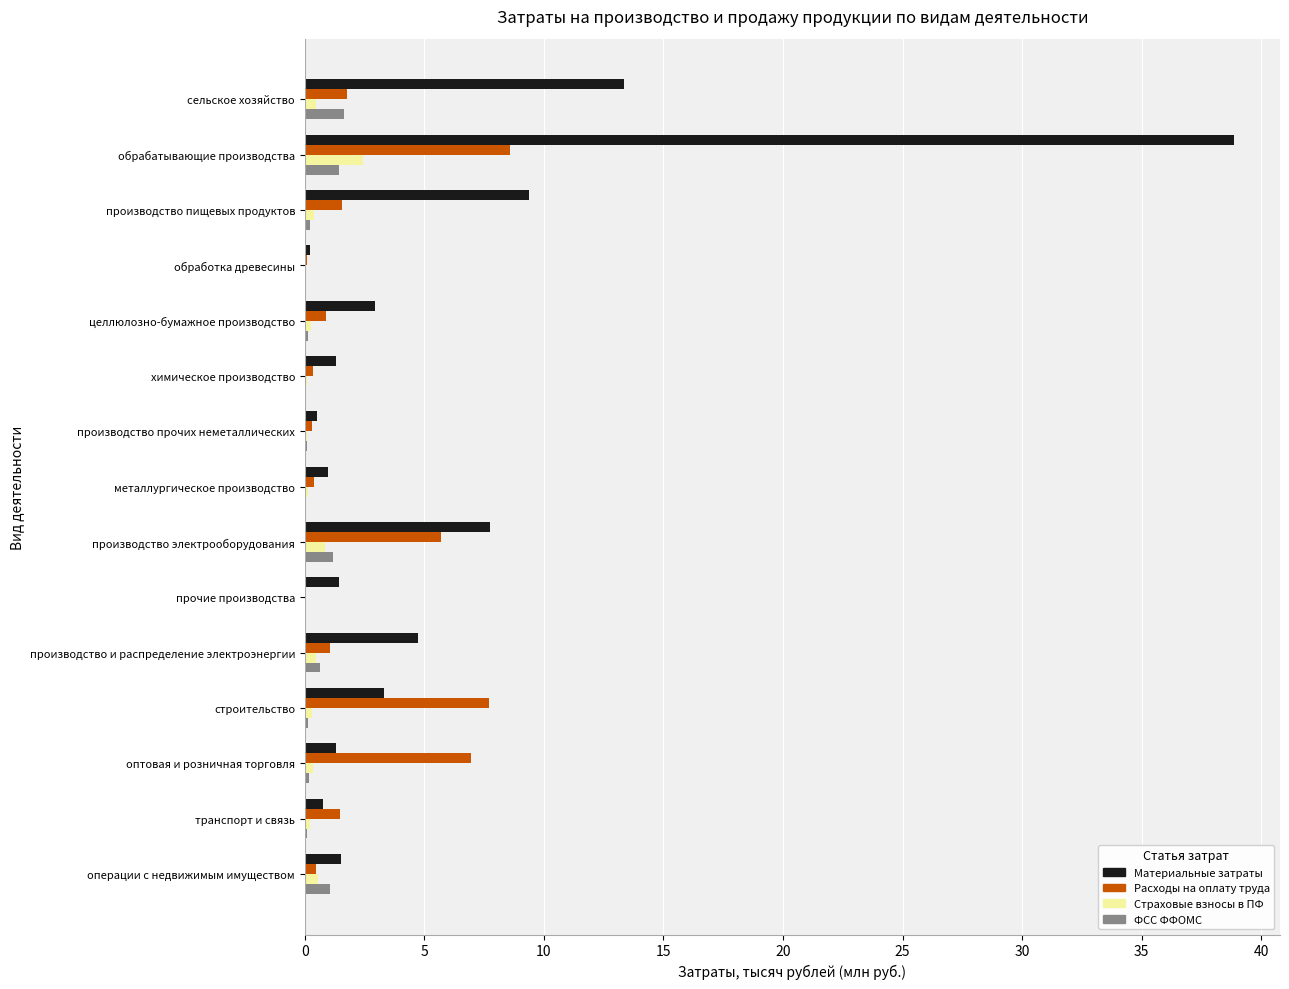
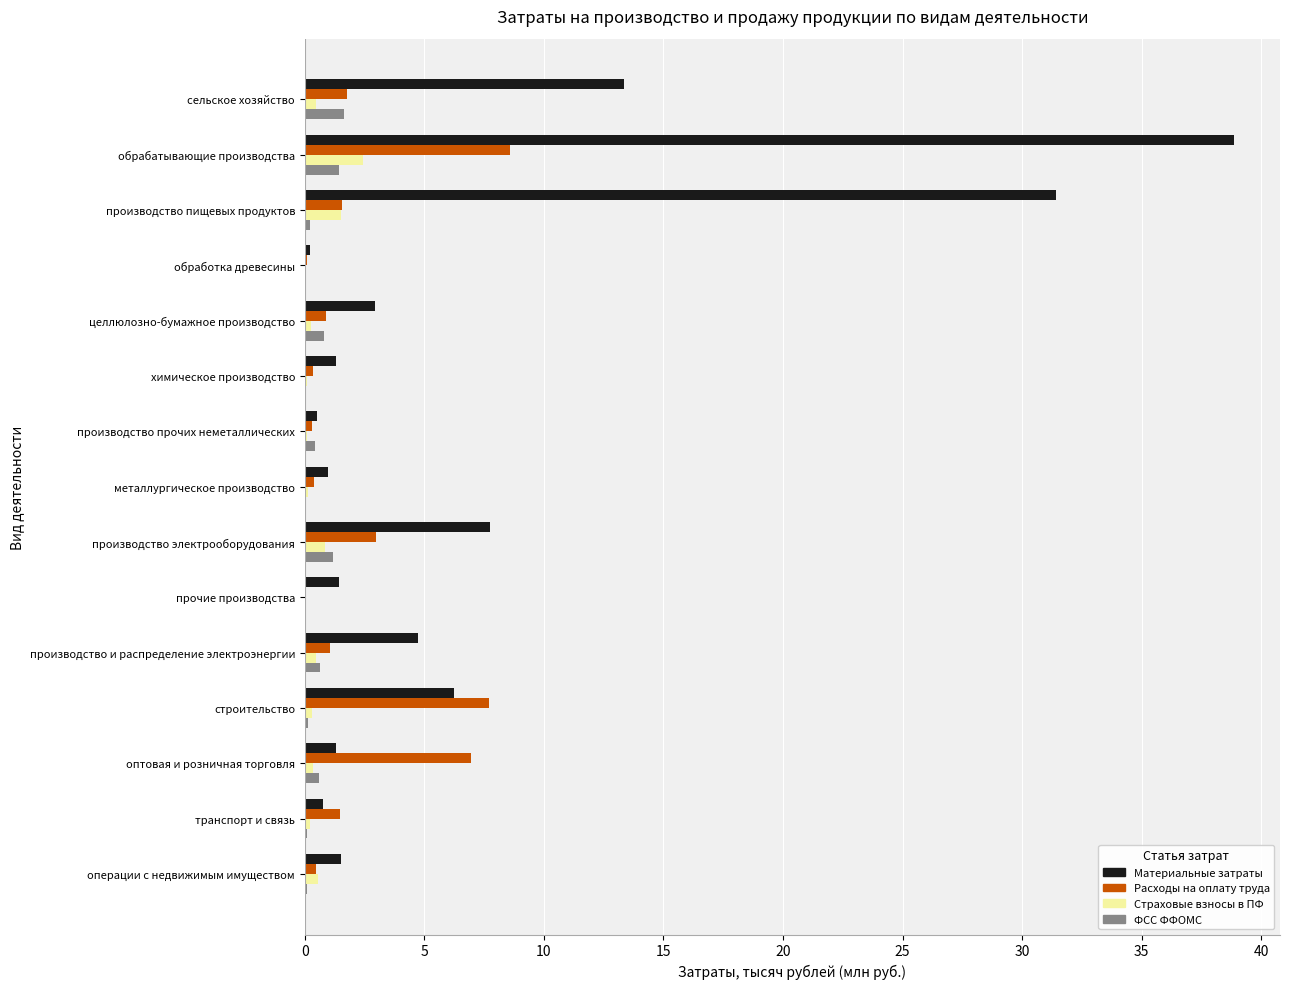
Материальные затраты, производство пищевых продуктов: 9.4 -> 31.4
Страховые взносы в ПФ, производство пищевых продуктов: 0.4 -> 1.5
ФСС ФФОМС, целлюлозно-бумажное производство: 0.1 -> 0.8
ФСС ФФОМС, производство прочих неметаллических: 0.1 -> 0.4
Расходы на оплату труда, производство электрооборудования: 5.7 -> 3.0
Материальные затраты, строительство: 3.3 -> 6.3
ФСС ФФОМС, оптовая и розничная торговля: 0.2 -> 0.6
ФСС ФФОМС, операции с недвижимым имуществом: 1.1 -> 0.1
